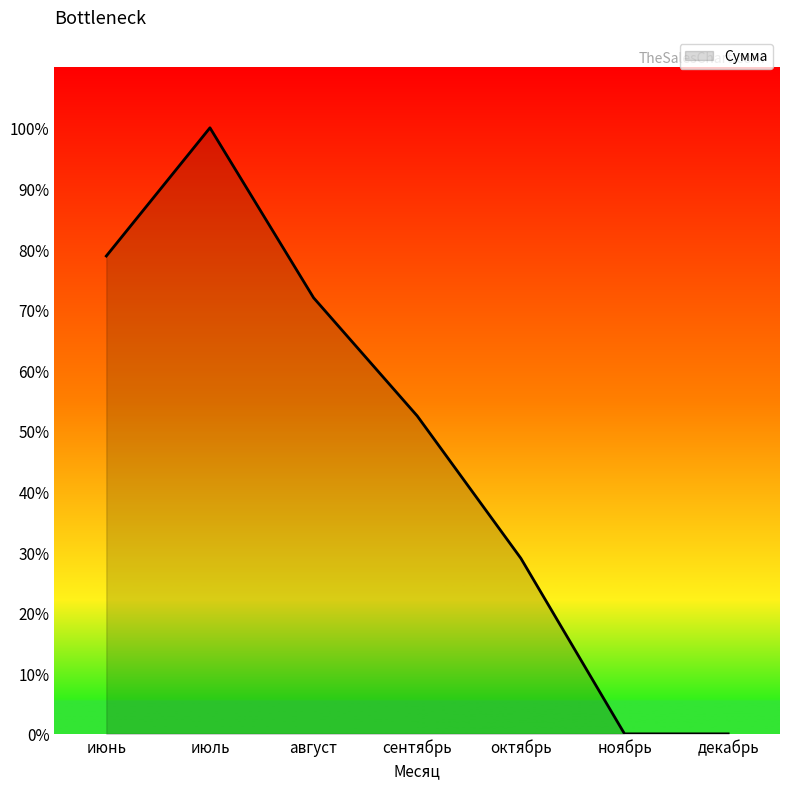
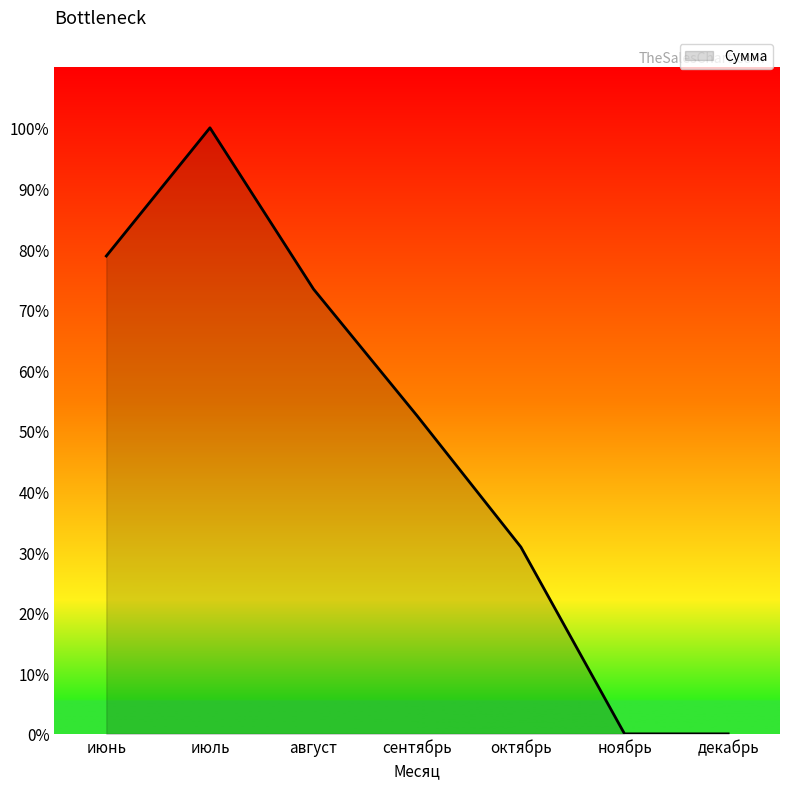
август: 72% -> 73%
октябрь: 29% -> 31%
